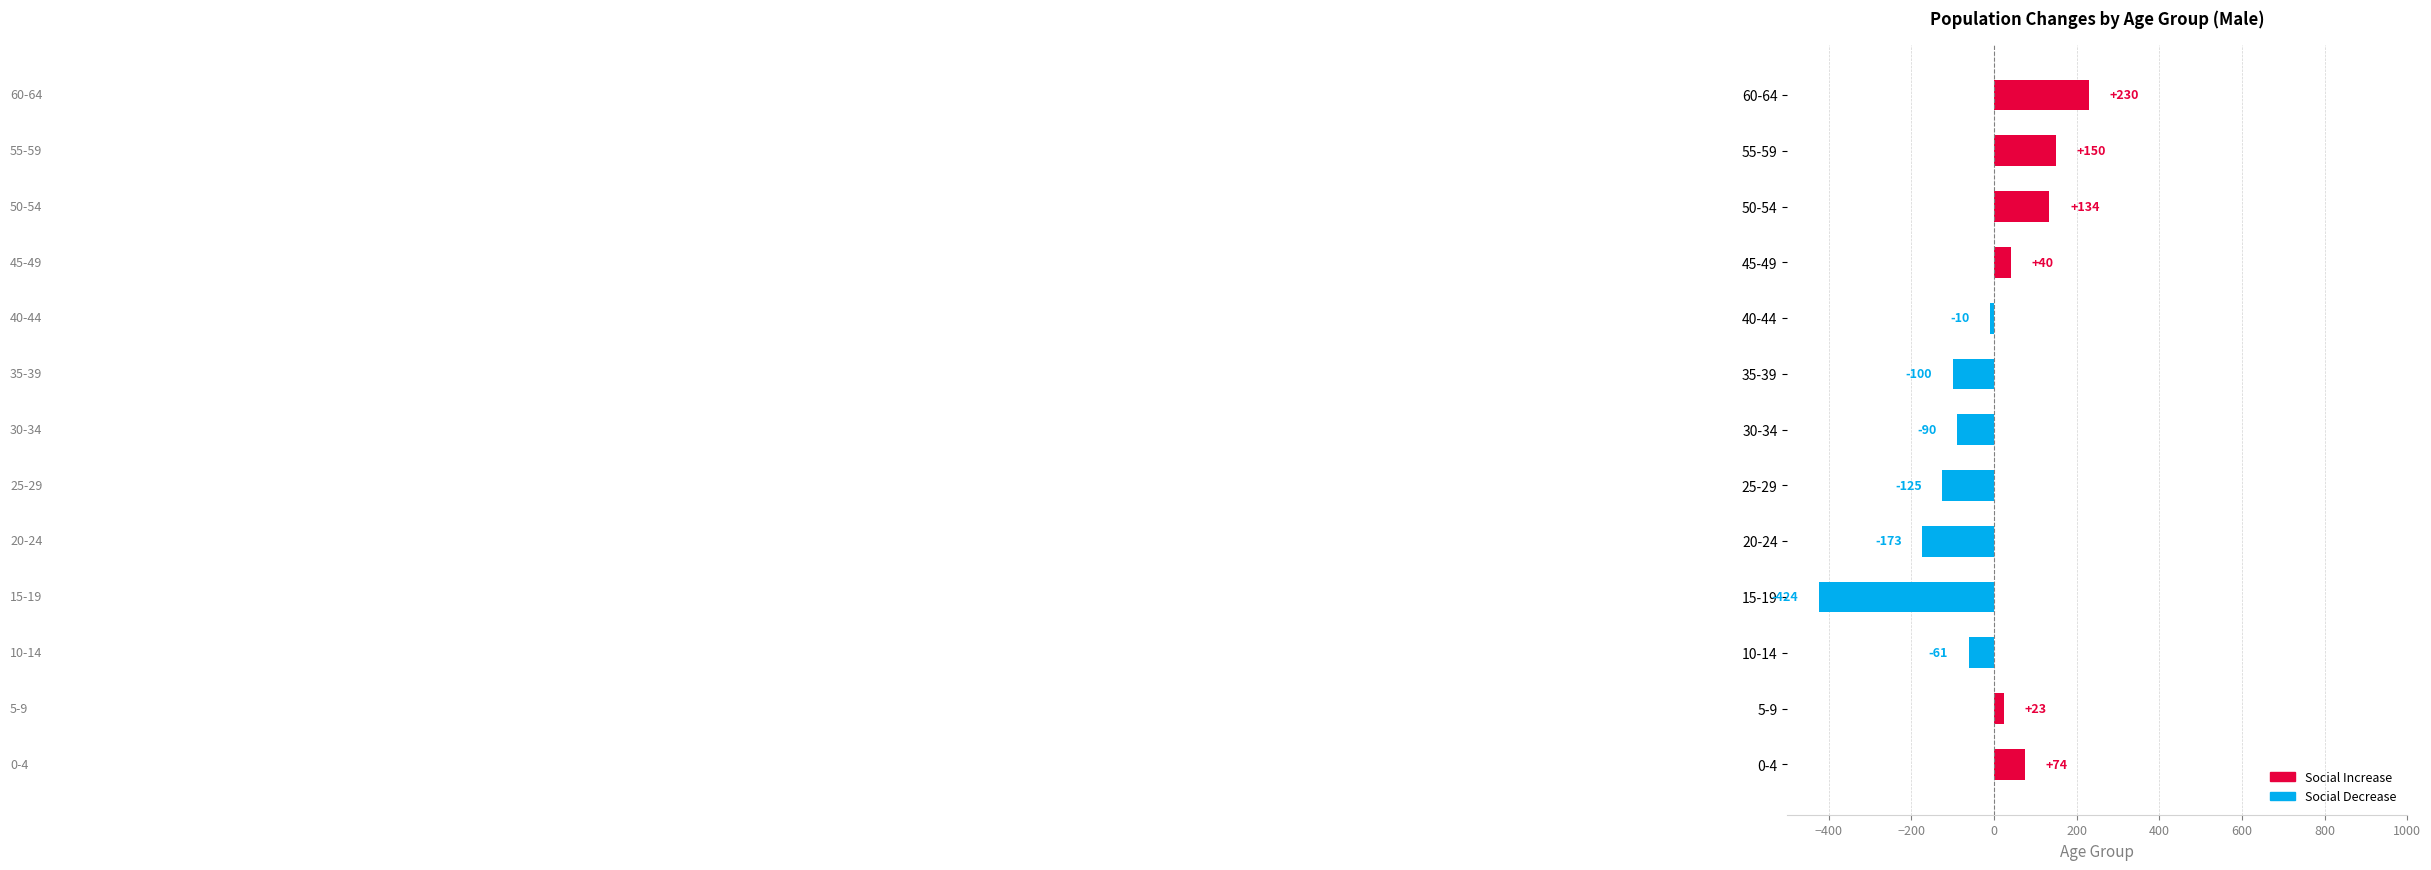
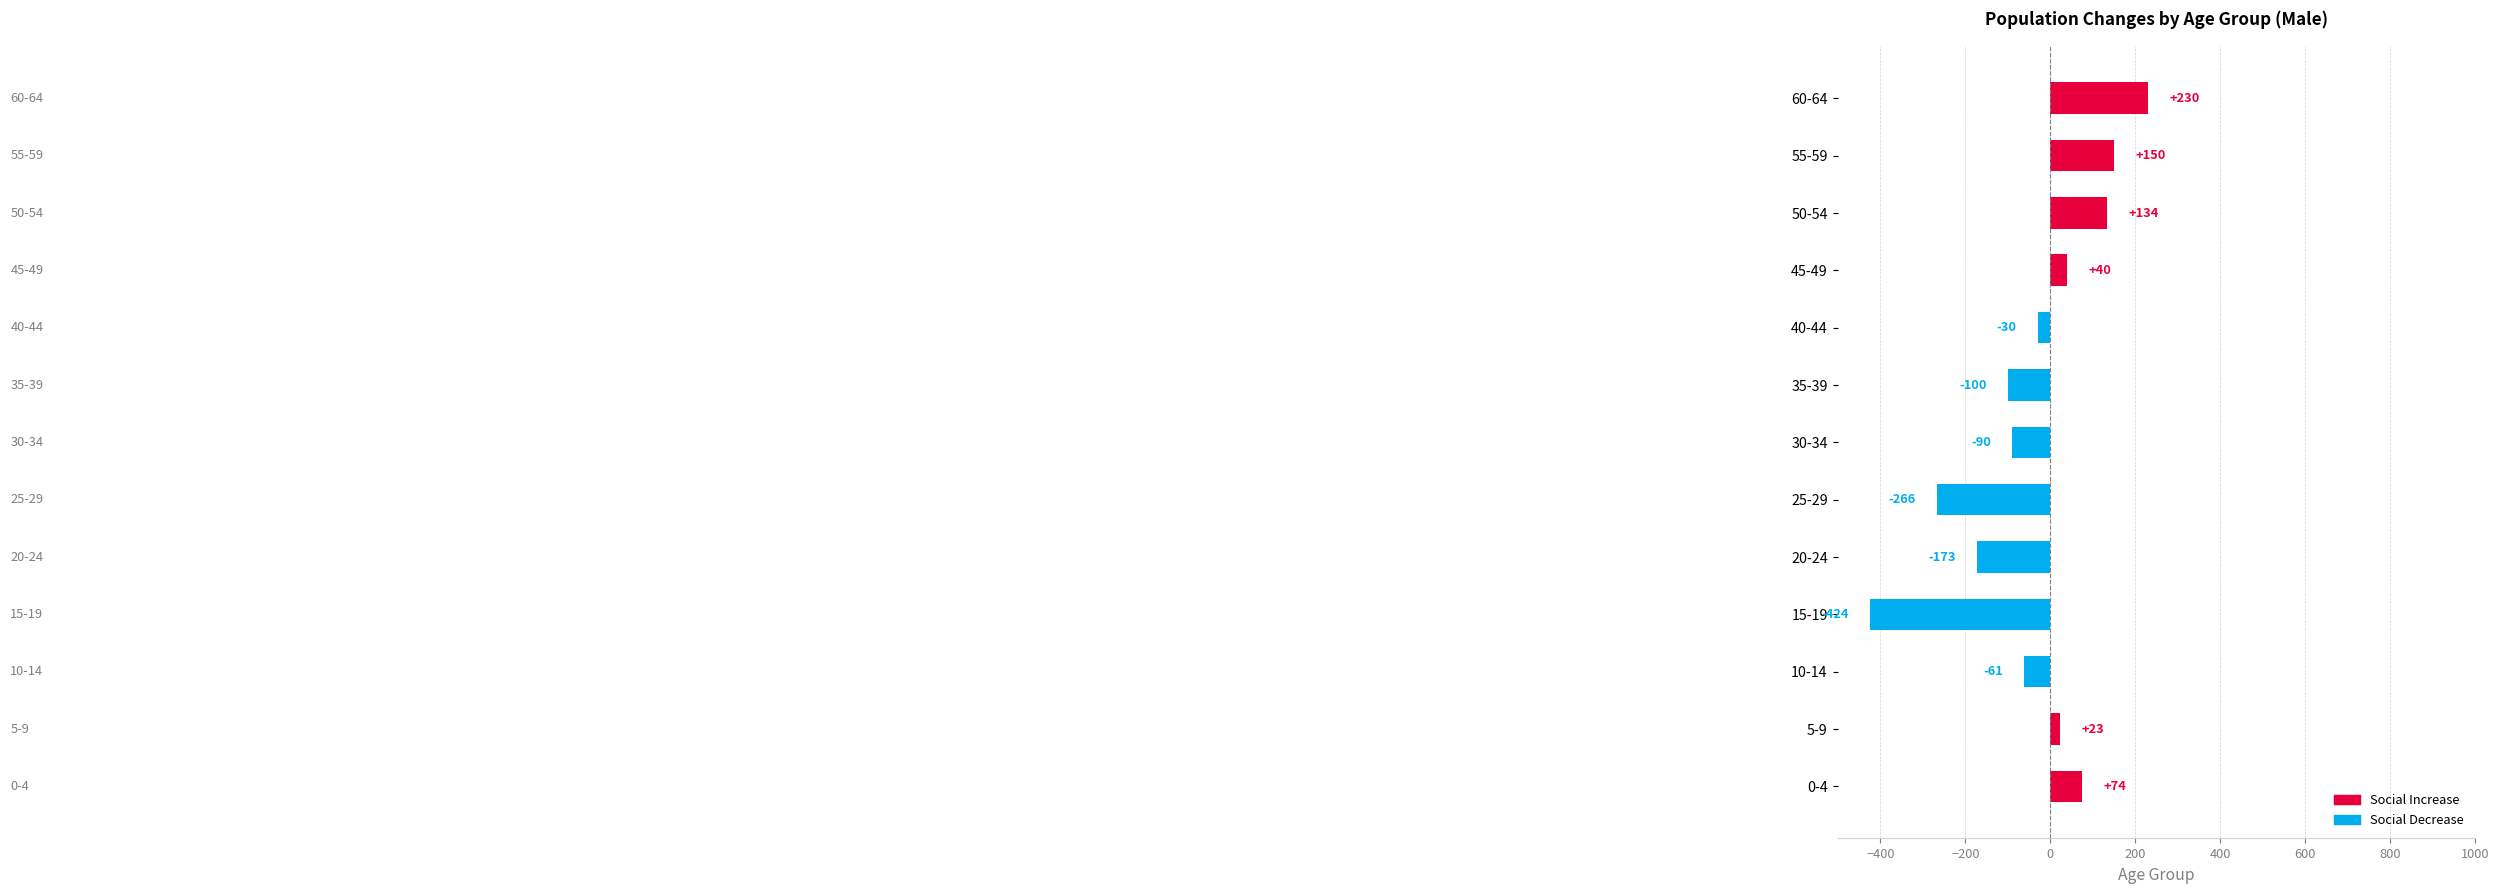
40-44: -10 -> -30
25-29: -125 -> -266
